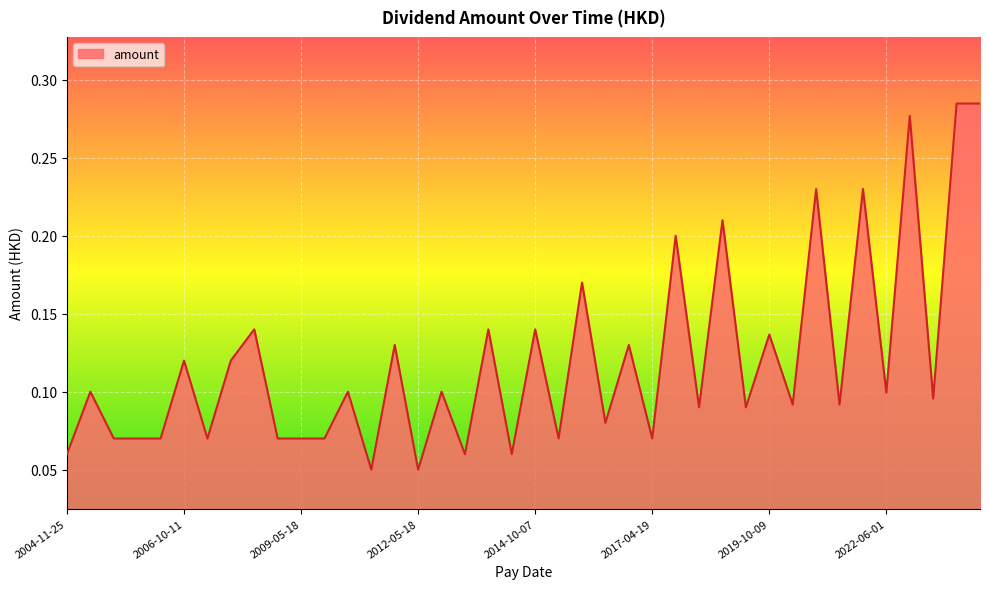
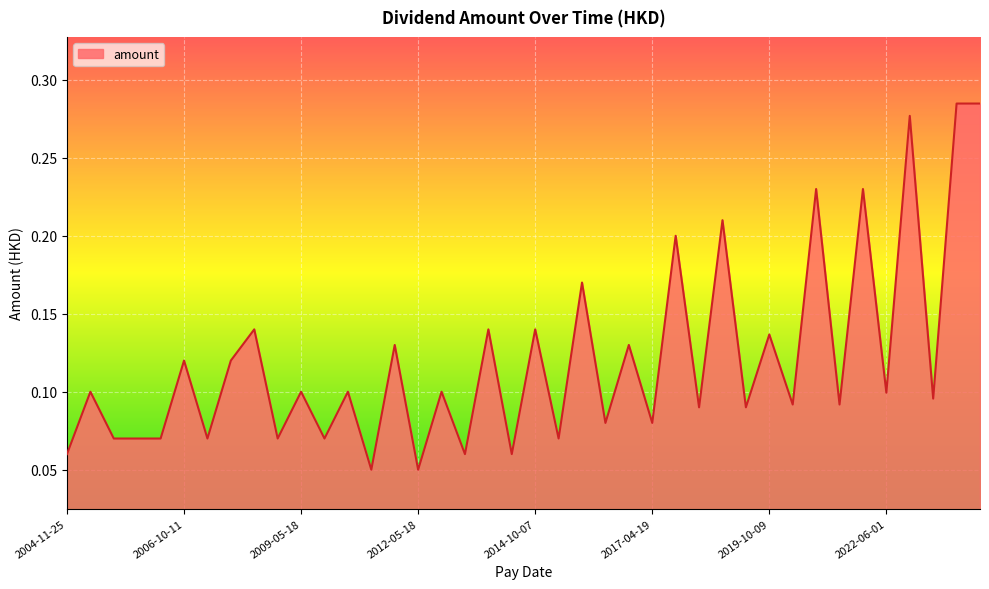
2009-05-18: 0.07 -> 0.10
2017-04-19: 0.07 -> 0.08
